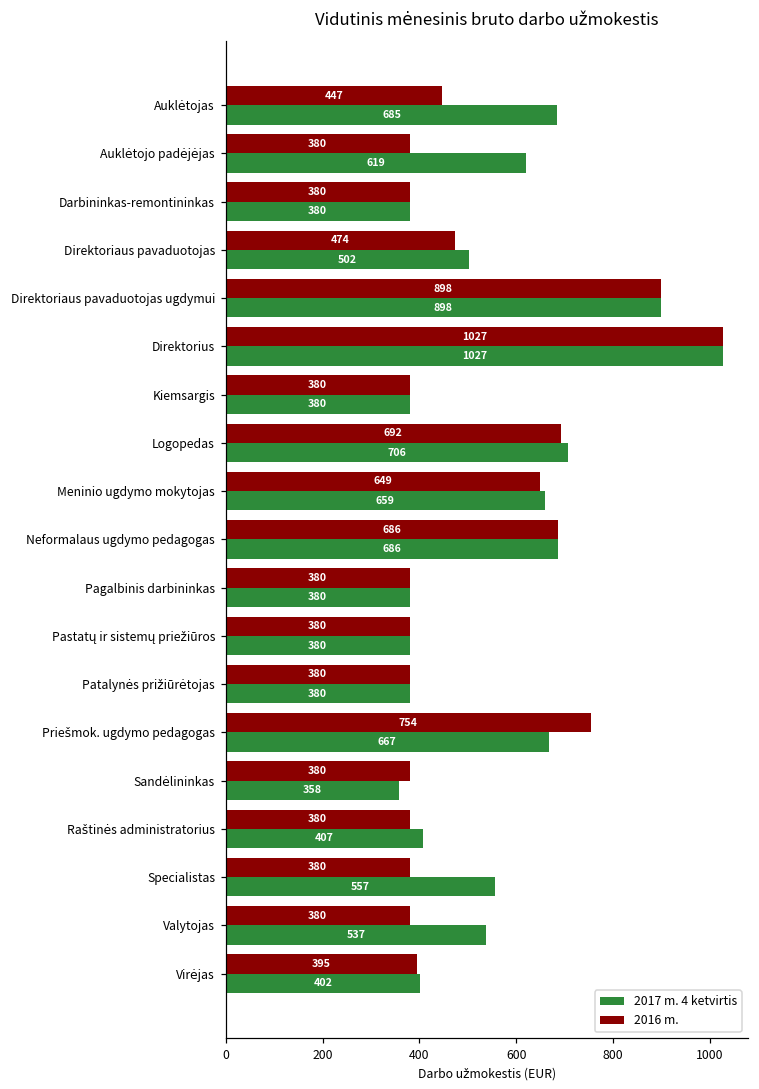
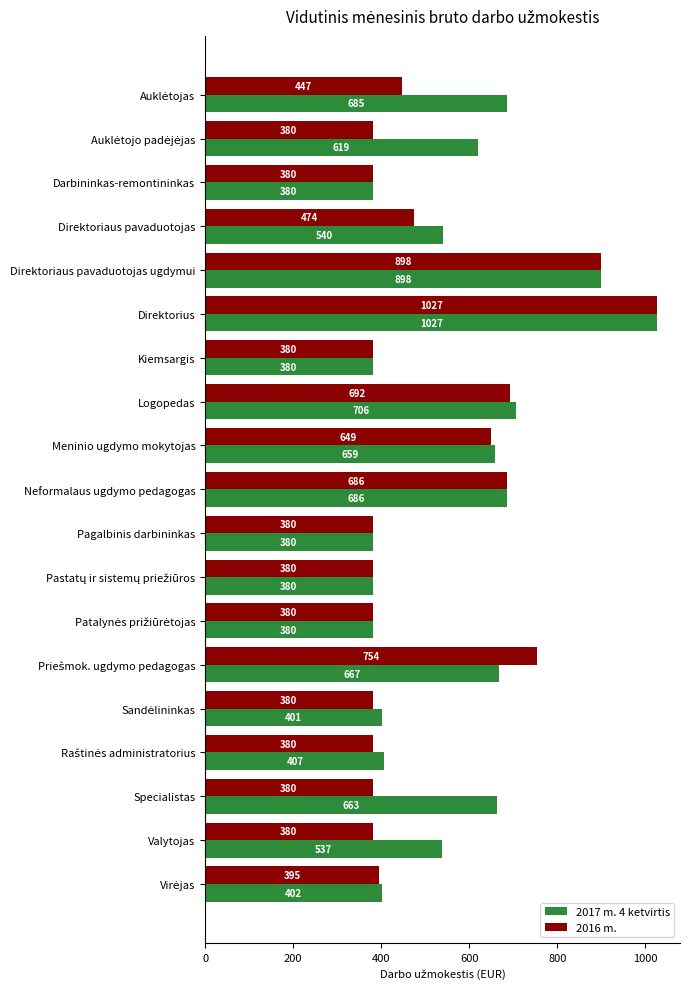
2017 m. 4 ketvirtis, Direktoriaus pavaduotojas: 502 -> 540
2017 m. 4 ketvirtis, Sandėlininkas: 358 -> 401
2017 m. 4 ketvirtis, Specialistas: 557 -> 663
